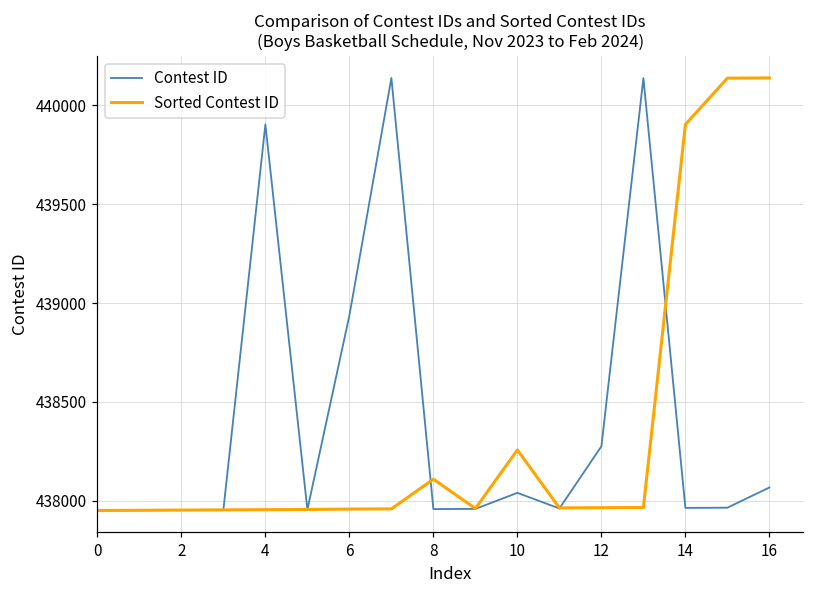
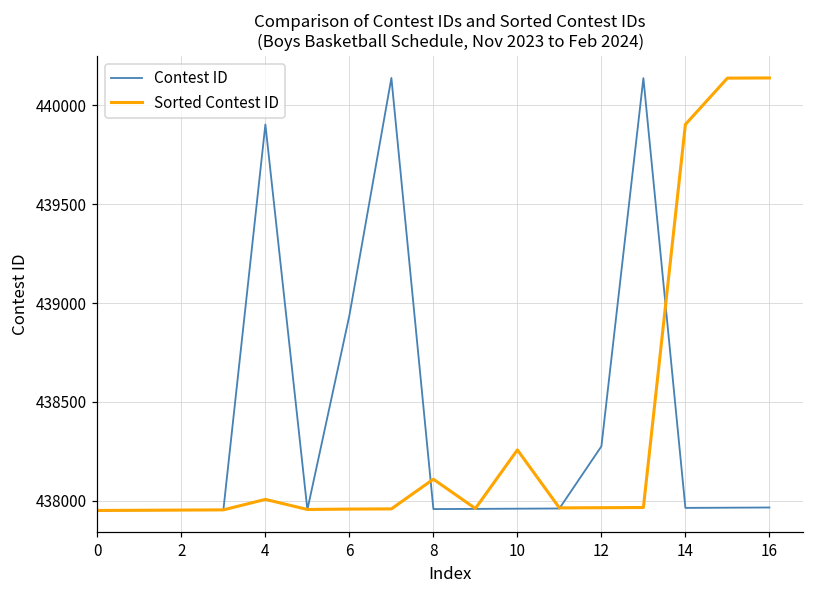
Sorted Contest ID, 4: 437960 -> 438010
Contest ID, 10: 438040 -> 437960
Contest ID, 16: 438070 -> 437970
